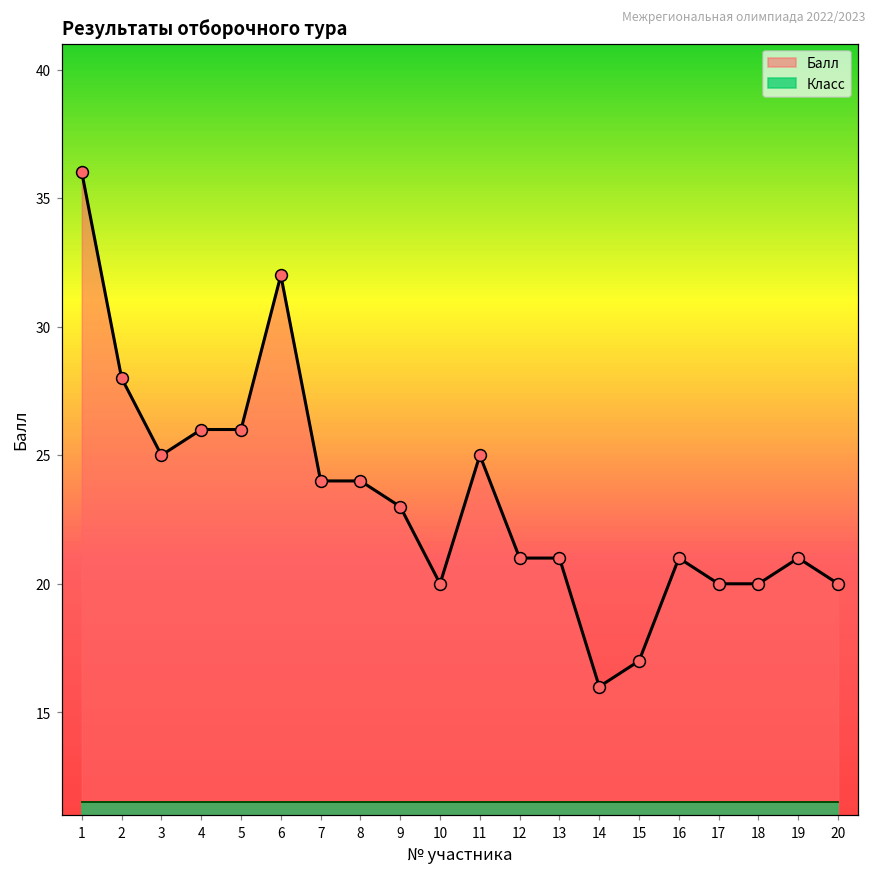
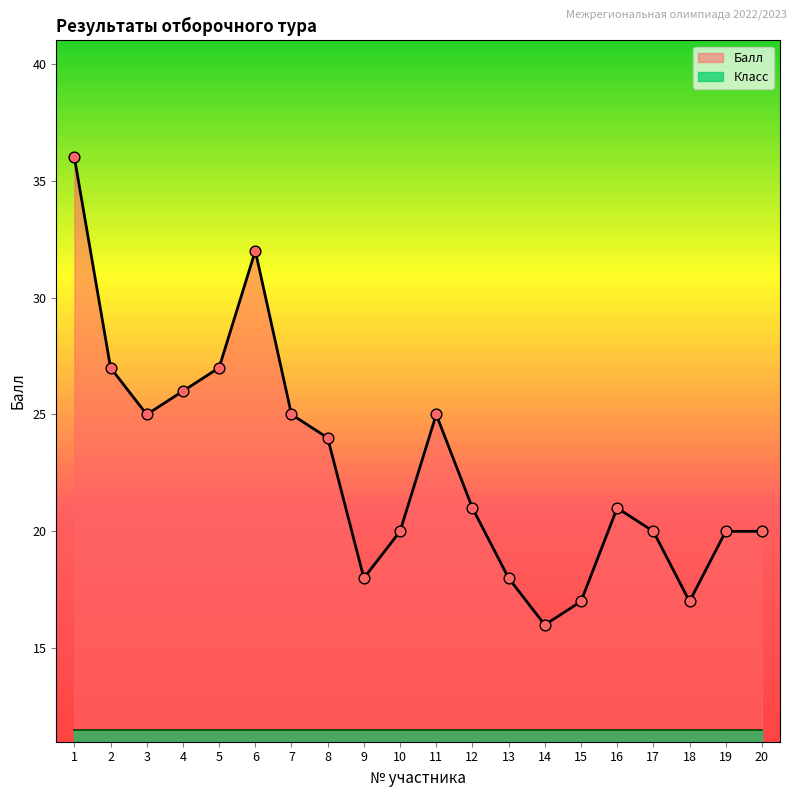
Балл, 2: 28 -> 27
Балл, 5: 26 -> 27
Балл, 7: 24 -> 25
Балл, 9: 23 -> 18
Балл, 13: 21 -> 18
Балл, 18: 20 -> 17
Балл, 19: 21 -> 20
